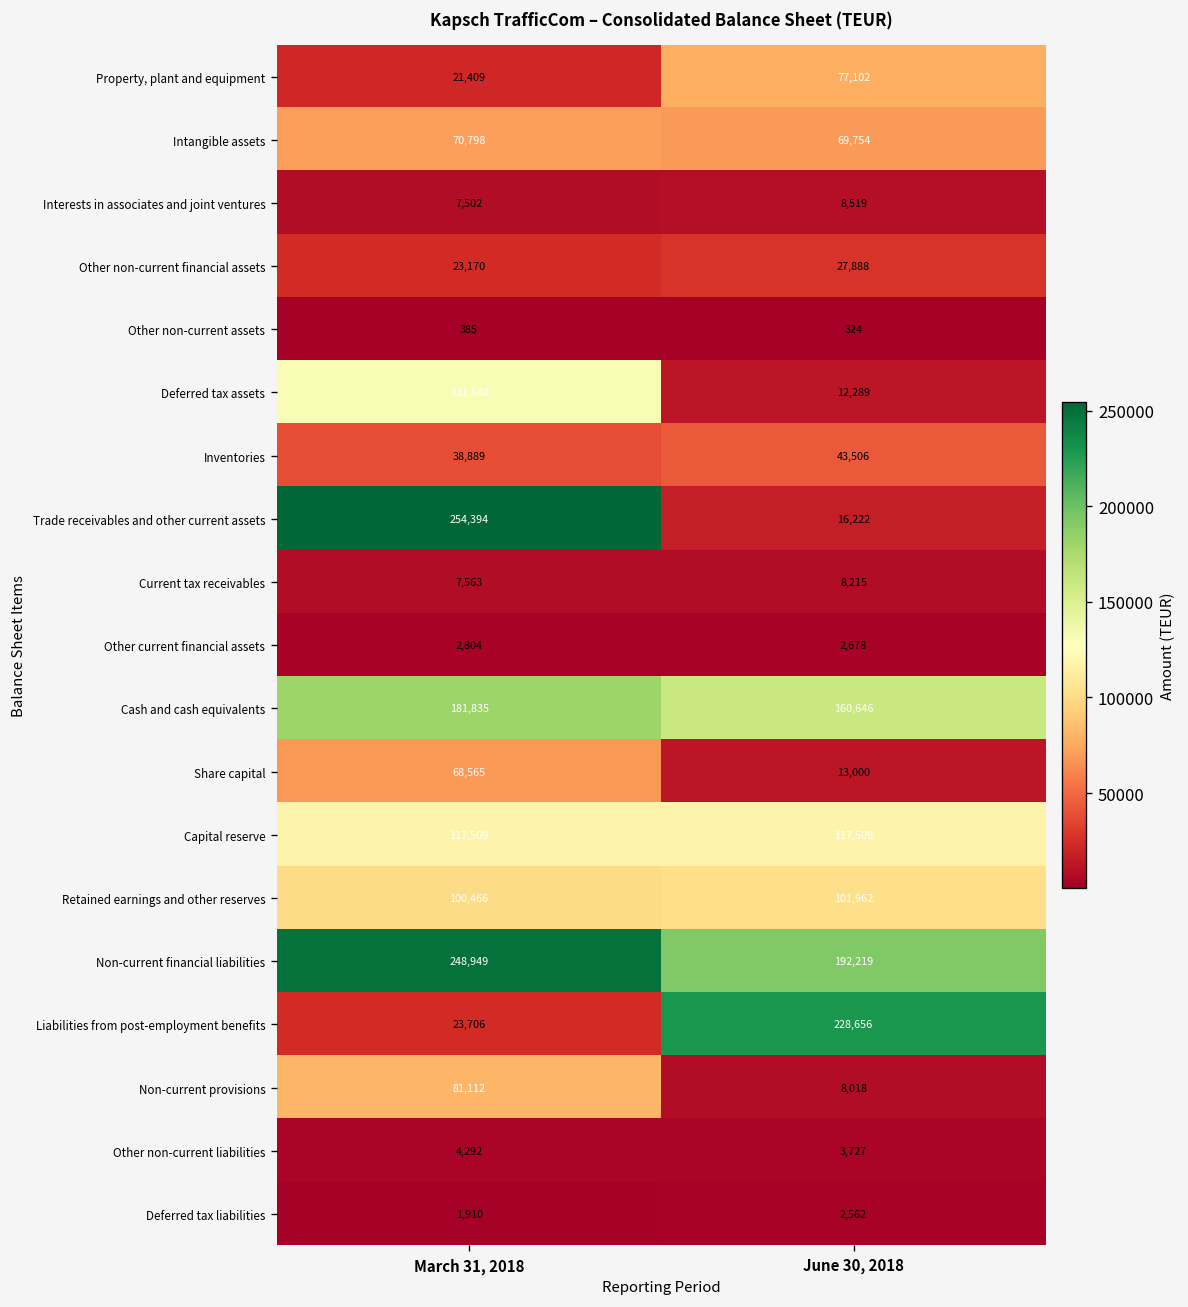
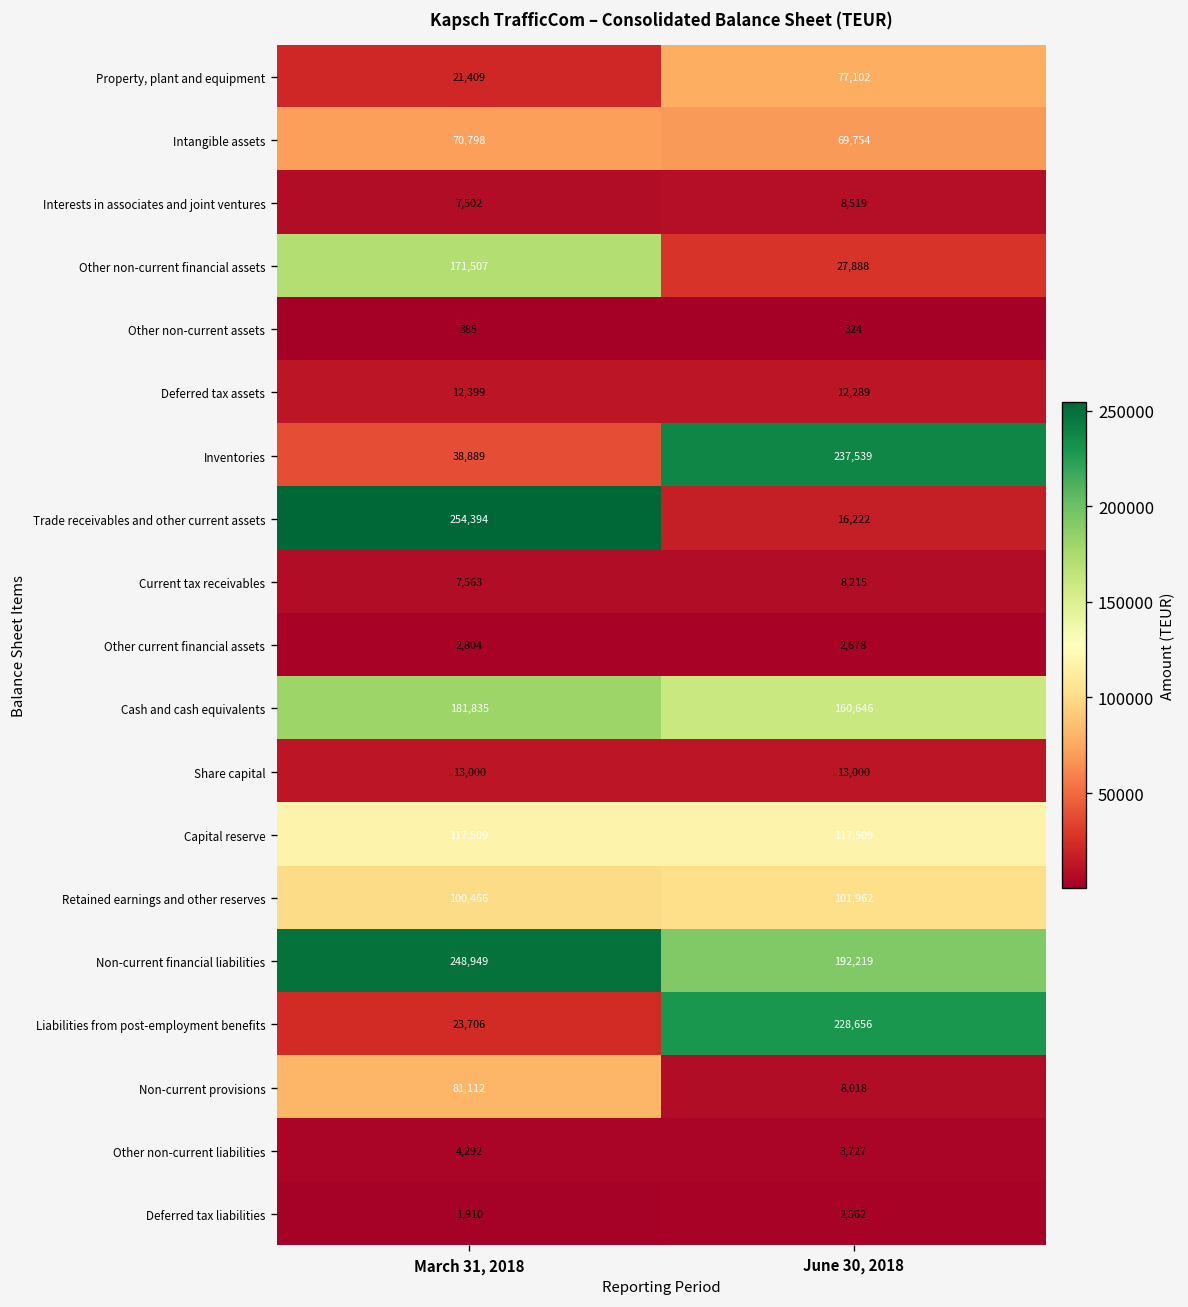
Other non-current financial assets, March 31, 2018: 23,170 -> 171,507
Deferred tax assets, March 31, 2018: 131,640 -> 12,399
Inventories, June 30, 2018: 43,506 -> 237,539
Share capital, March 31, 2018: 68,565 -> 13,000
